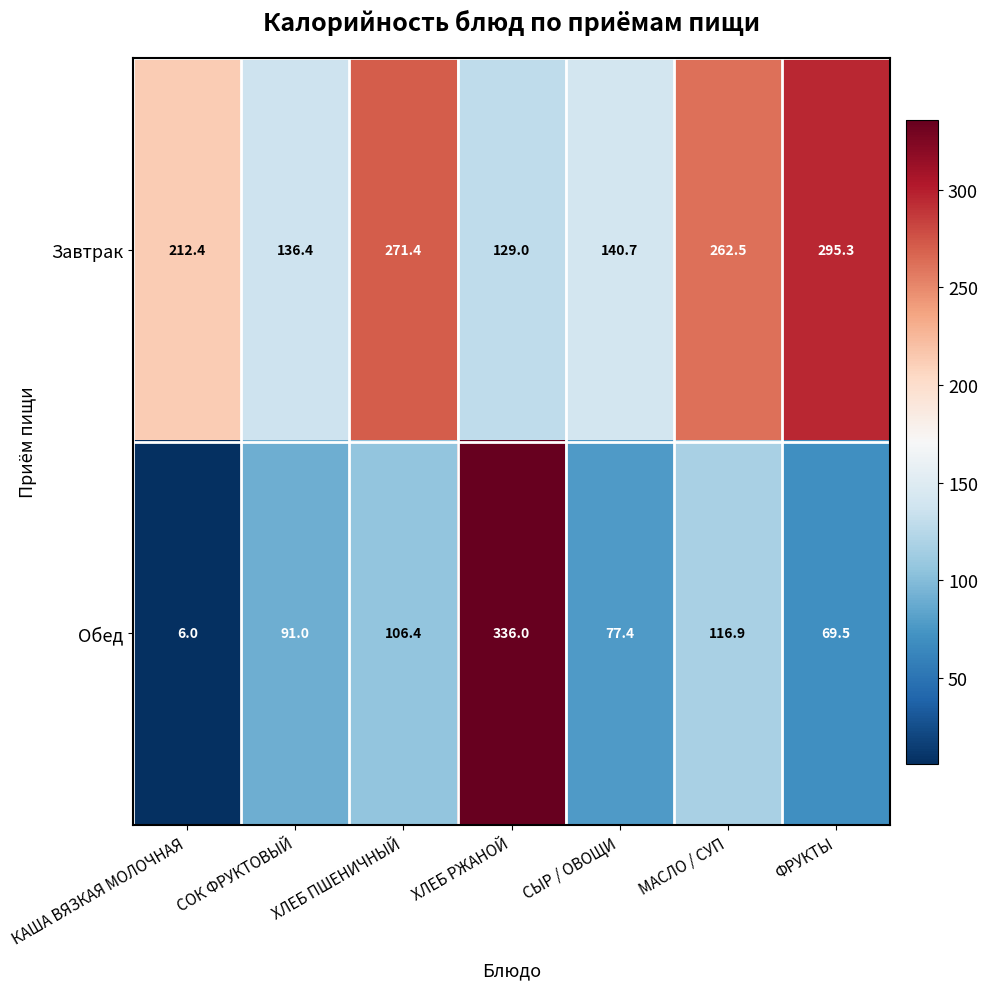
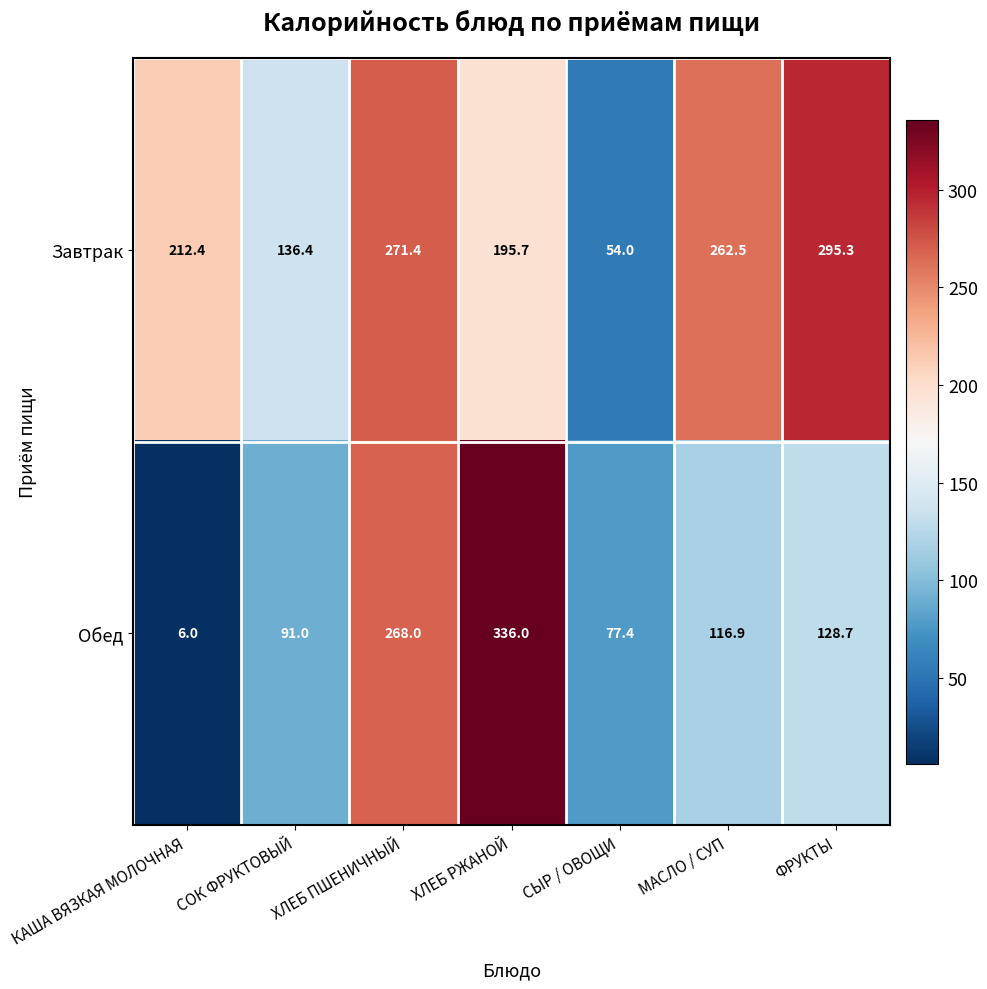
Завтрак, ХЛЕБ РЖАНОЙ: 129.0 -> 195.7
Завтрак, СЫР / ОВОЩИ: 140.7 -> 54.0
Обед, ХЛЕБ ПШЕНИЧНЫЙ: 106.4 -> 268.0
Обед, ФРУКТЫ: 69.5 -> 128.7
